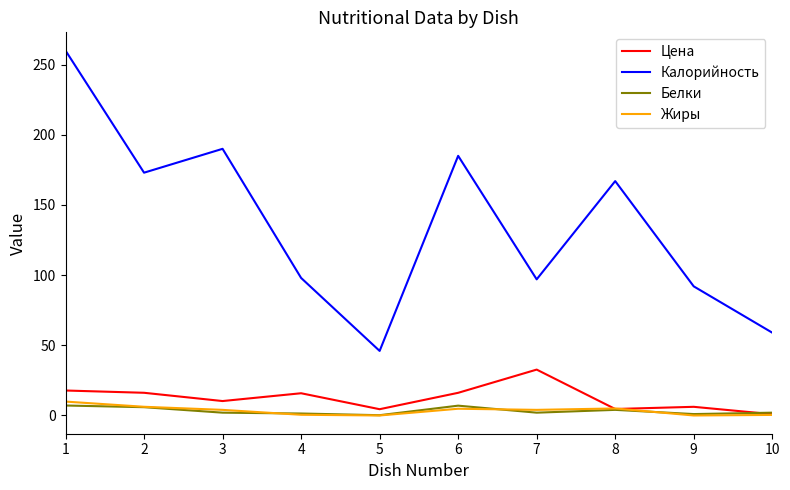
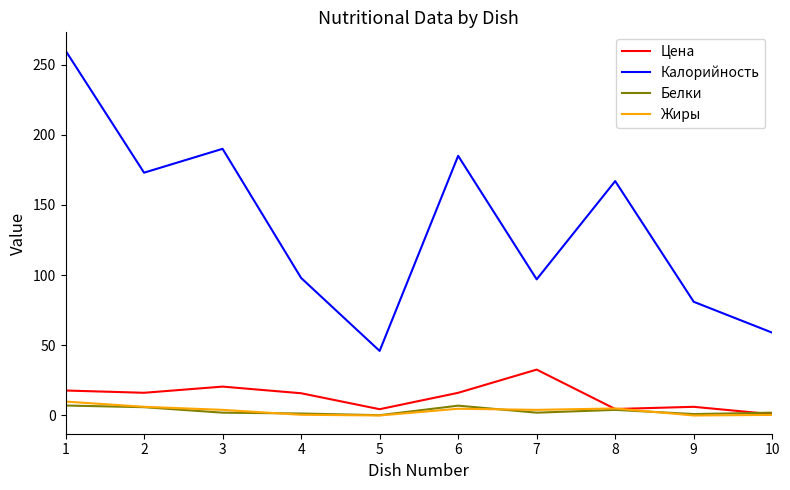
Цена, 3: 10 -> 21
Калорийность, 9: 92 -> 81
